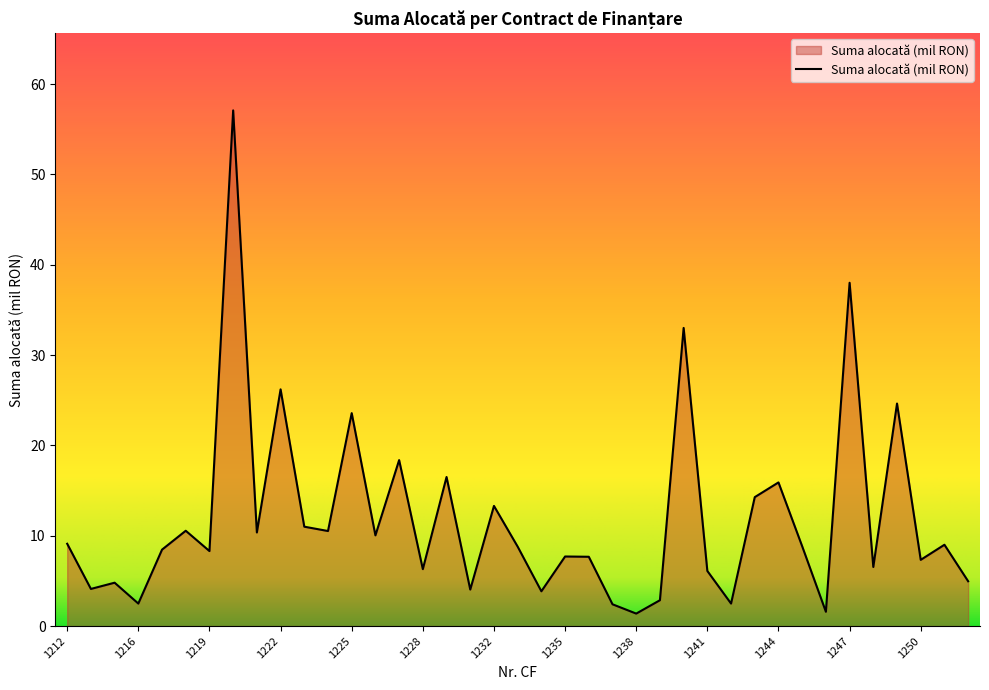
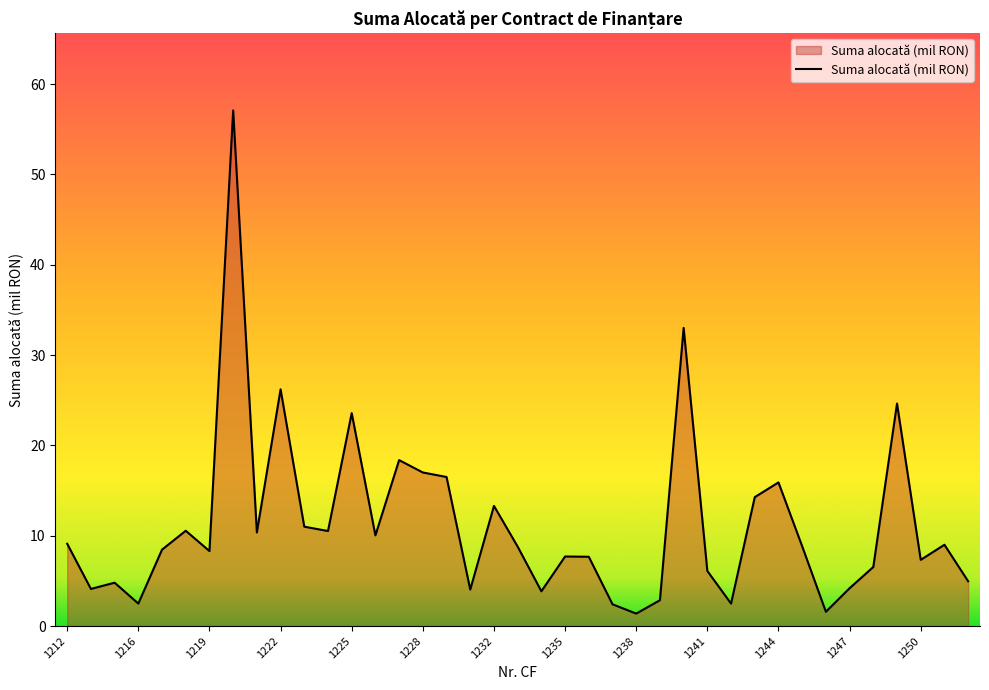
1228: 6 -> 17
1247: 38 -> 4
